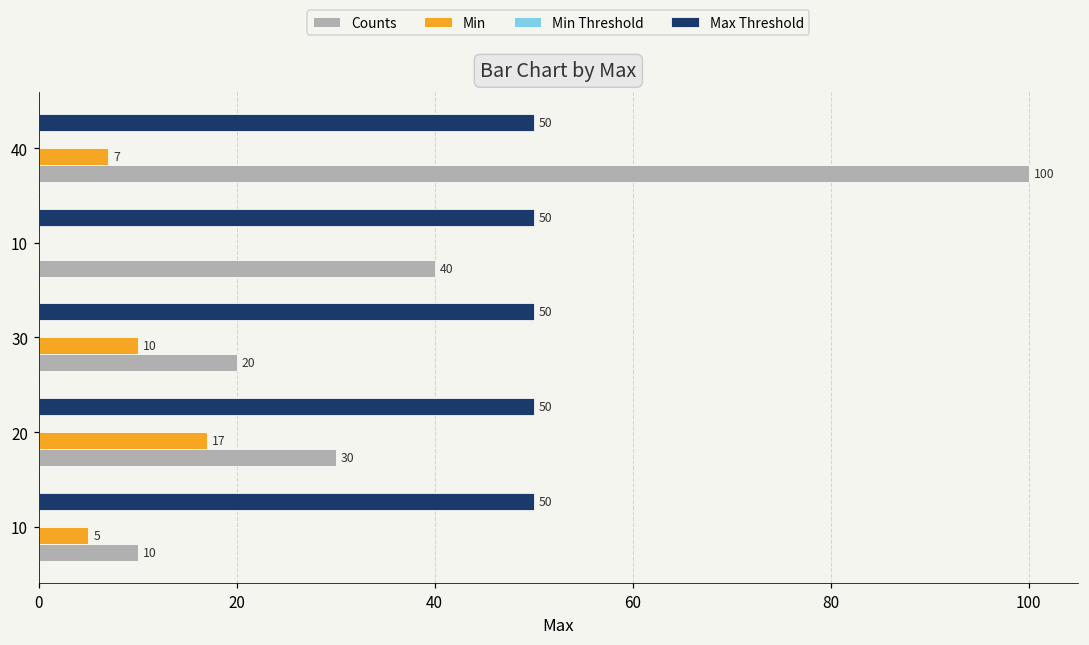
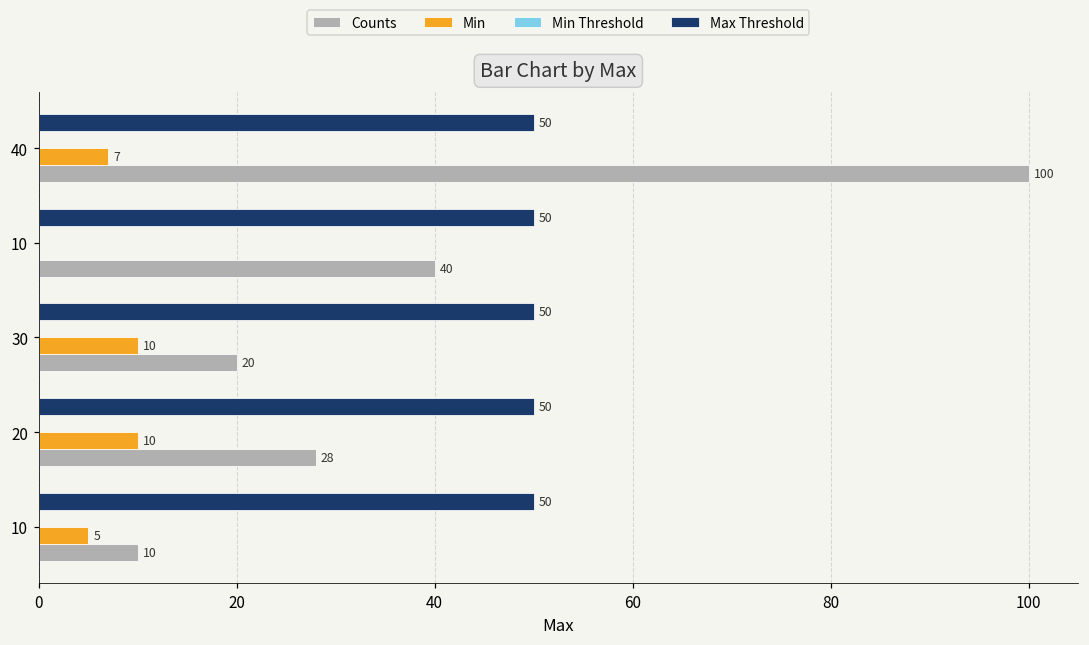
Min, 20: 17 -> 10
Counts, 20: 30 -> 28
